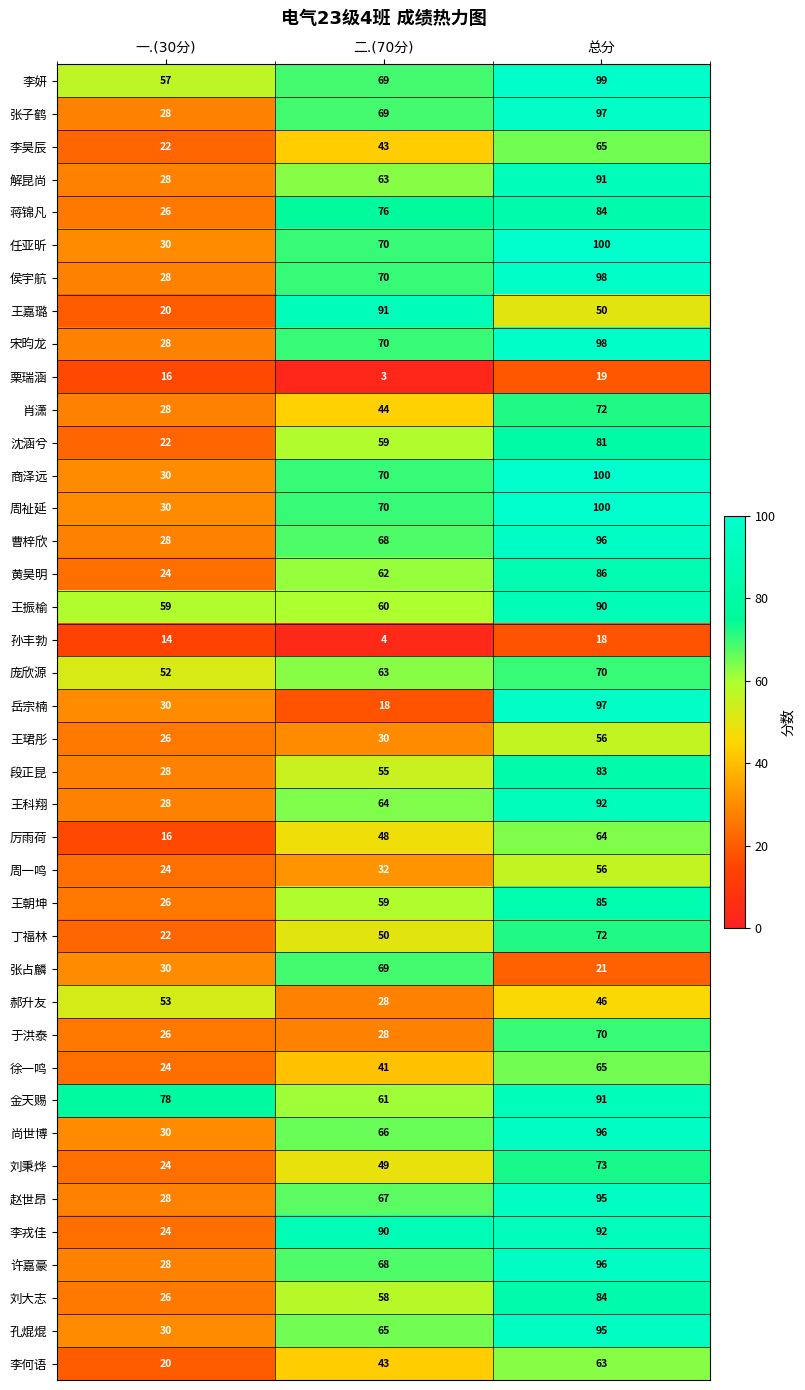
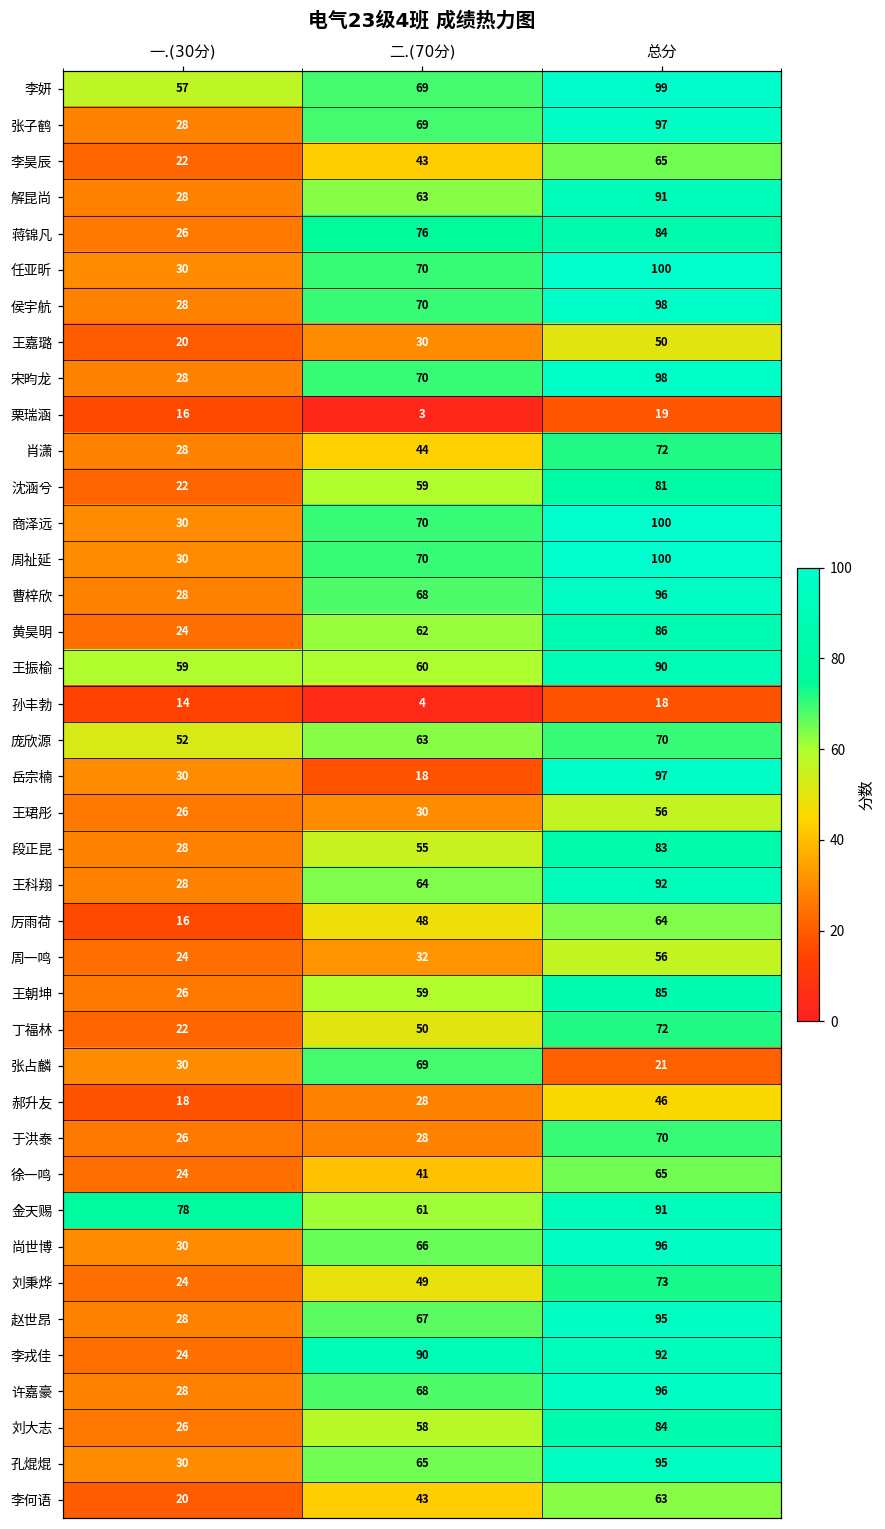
王嘉璐, 二.(70分): 91 -> 30
郝升友, 一.(30分): 53 -> 18
